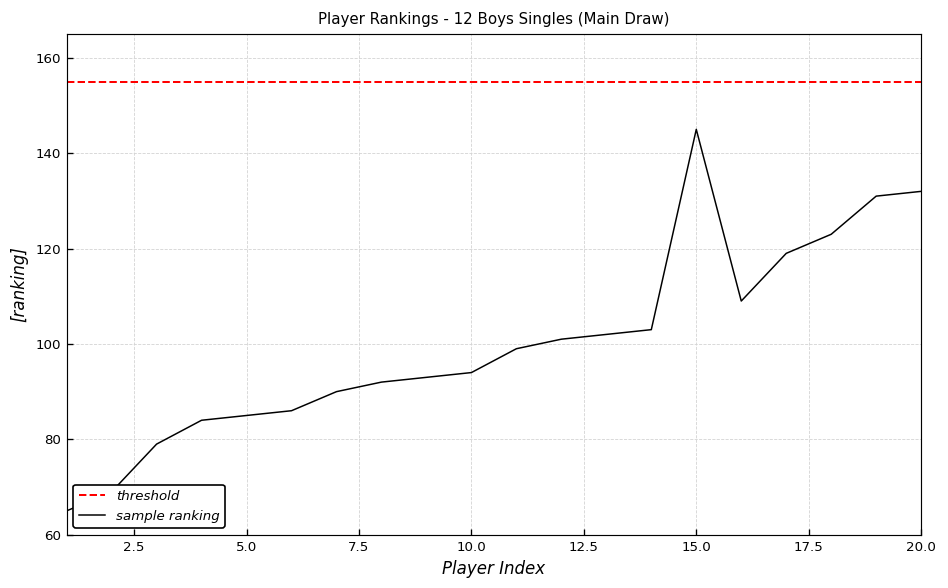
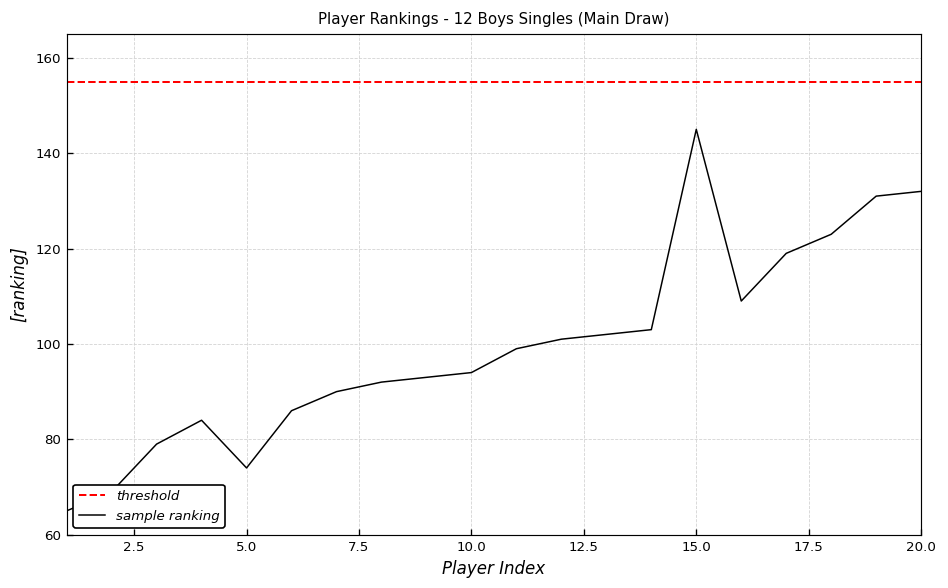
sample ranking, 5.0: 85 -> 74
